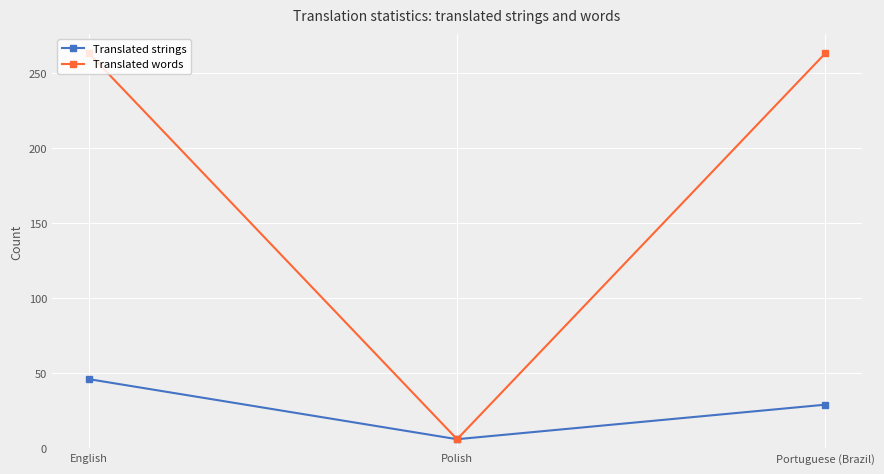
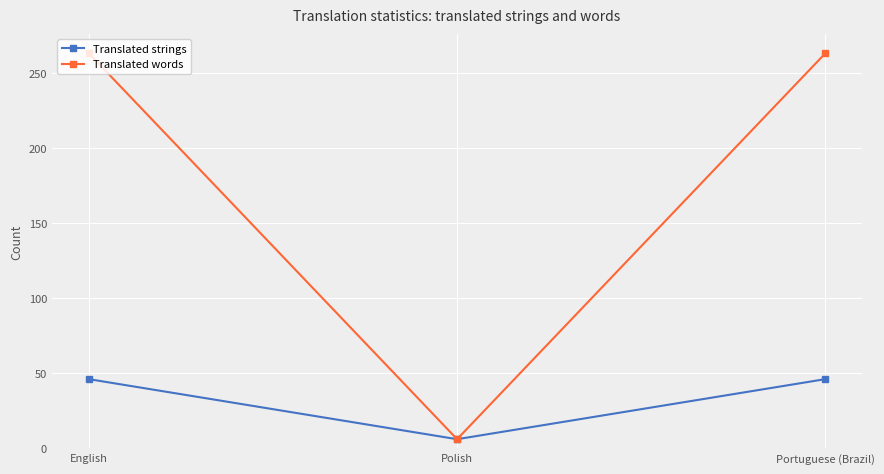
Translated strings, Portuguese (Brazil): 29 -> 46
